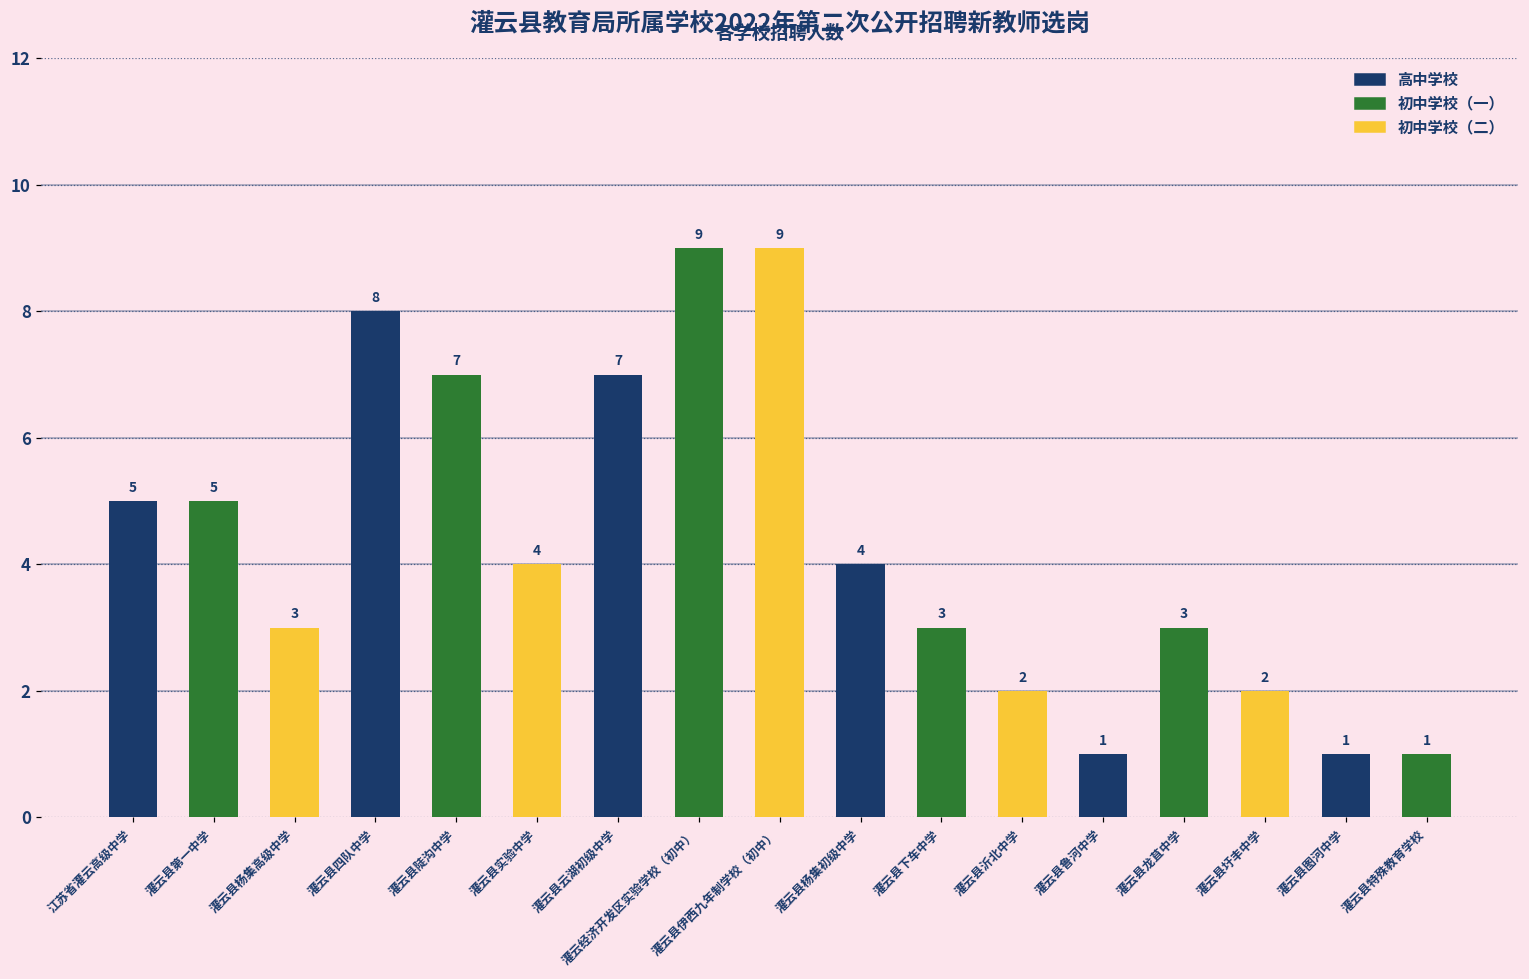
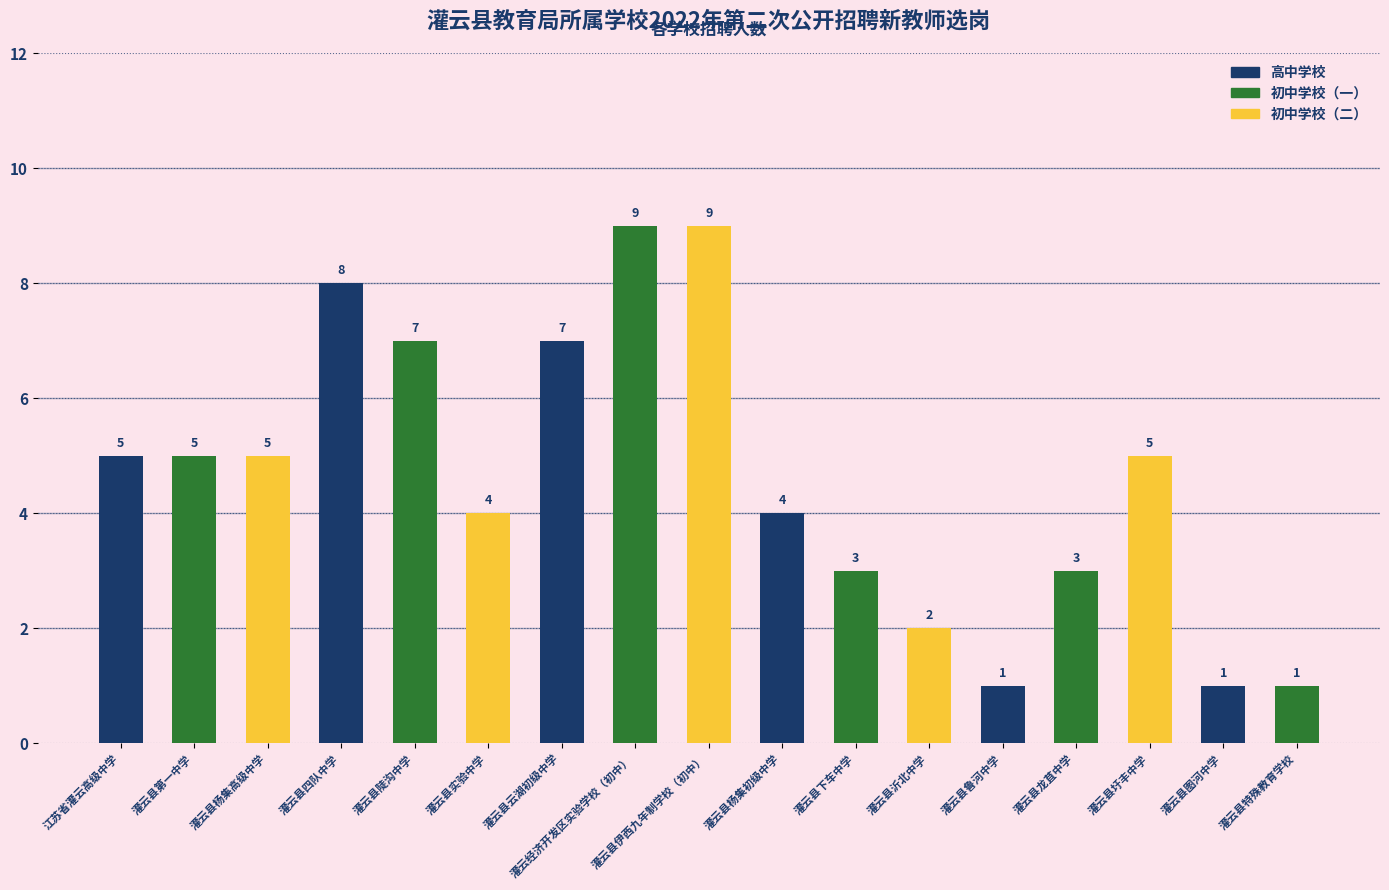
灌云县杨集高级中学: 3 -> 5
灌云县圩丰中学: 2 -> 5
